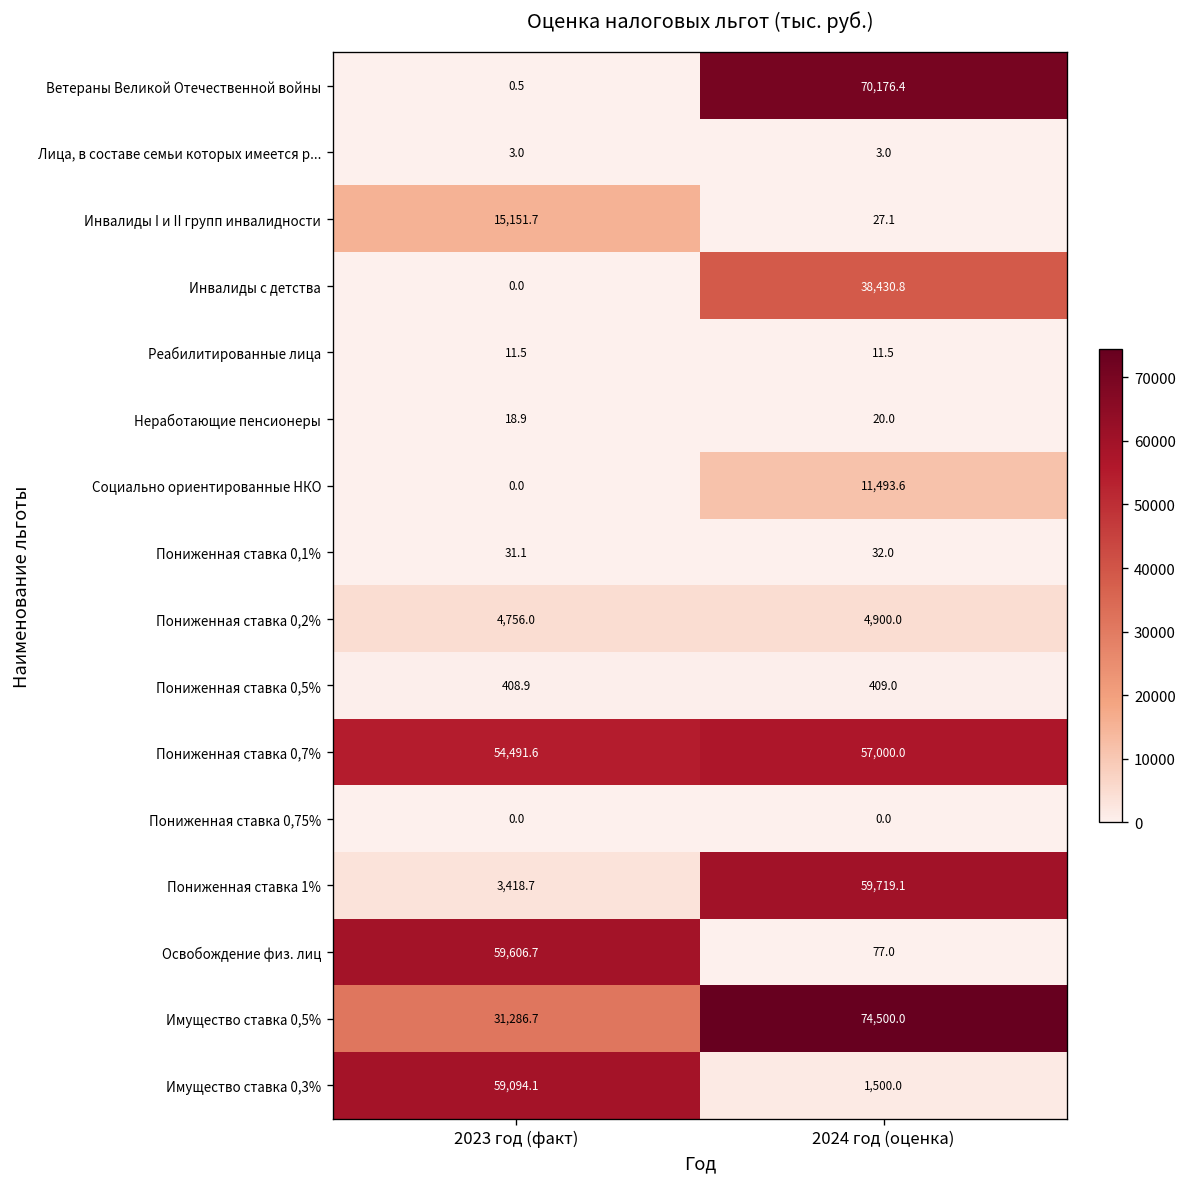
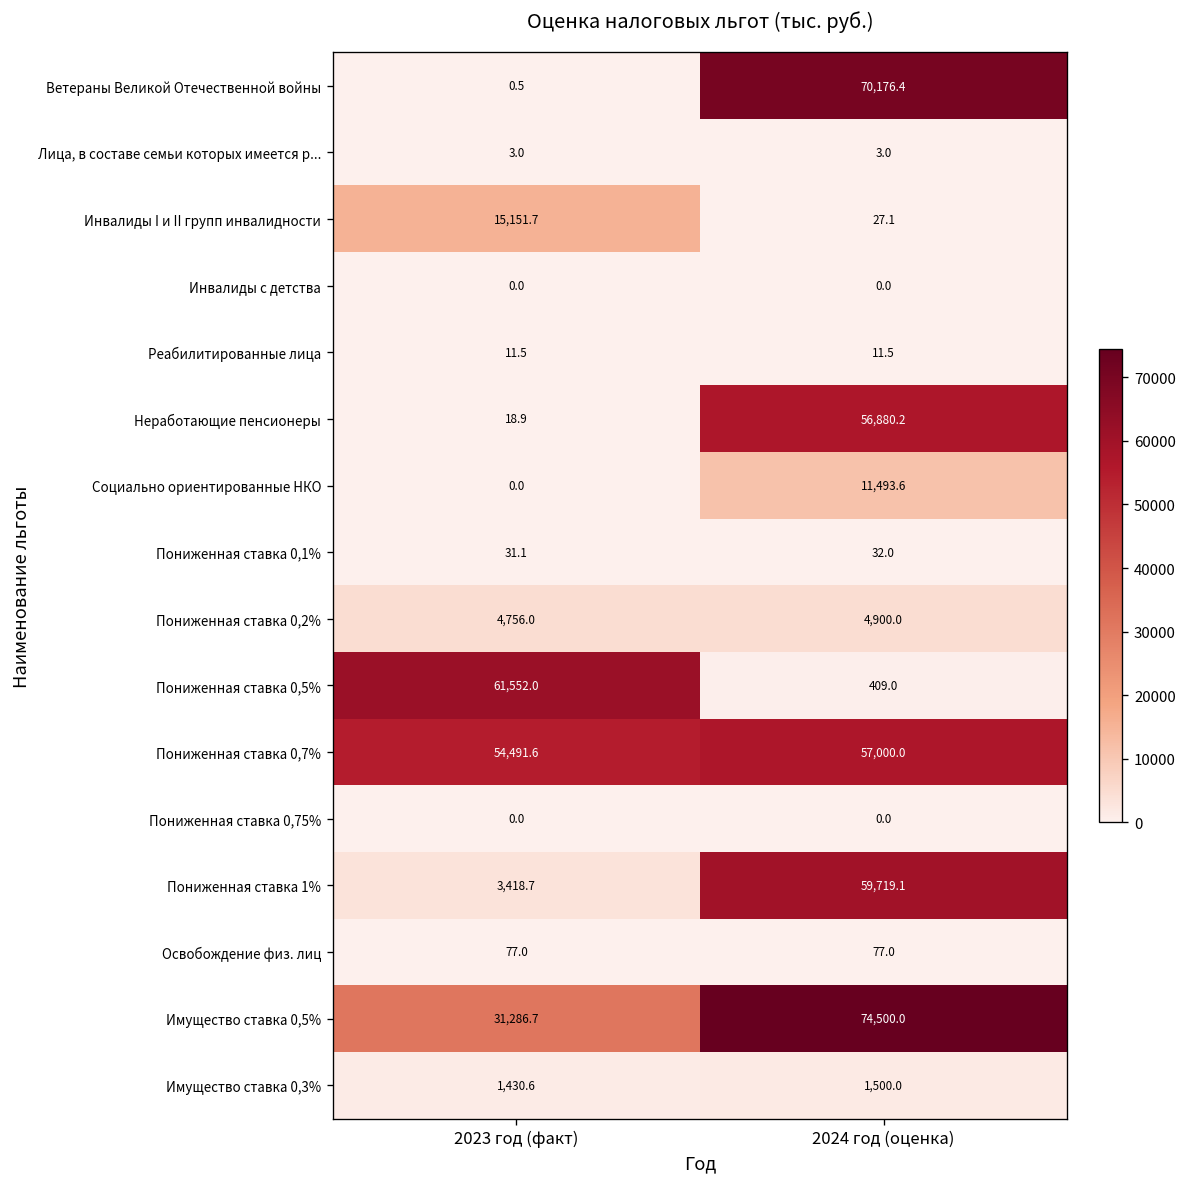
Инвалиды с детства, 2024 год (оценка): 38,430.8 -> 0.0
Неработающие пенсионеры, 2024 год (оценка): 20.0 -> 56,880.2
Пониженная ставка 0,5%, 2023 год (факт): 408.9 -> 61,552.0
Освобождение физ. лиц, 2023 год (факт): 59,606.7 -> 77.0
Имущество ставка 0,3%, 2023 год (факт): 59,094.1 -> 1,430.6
